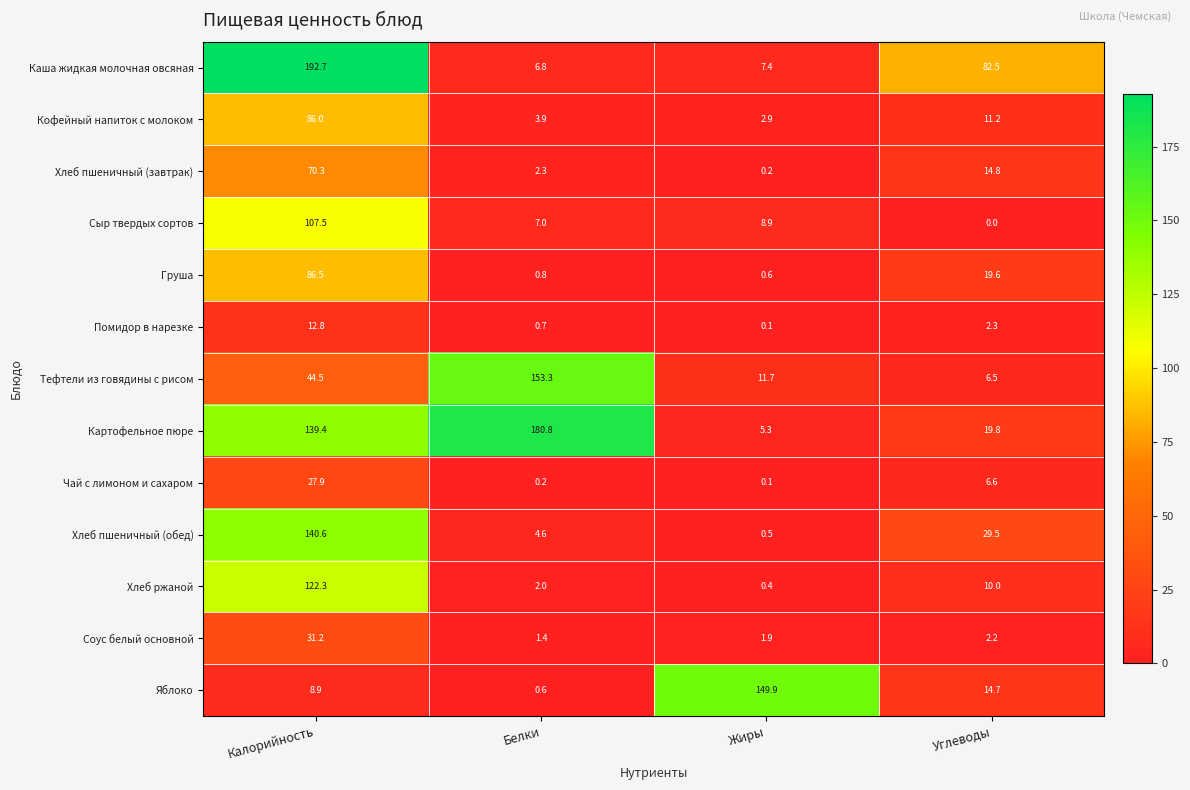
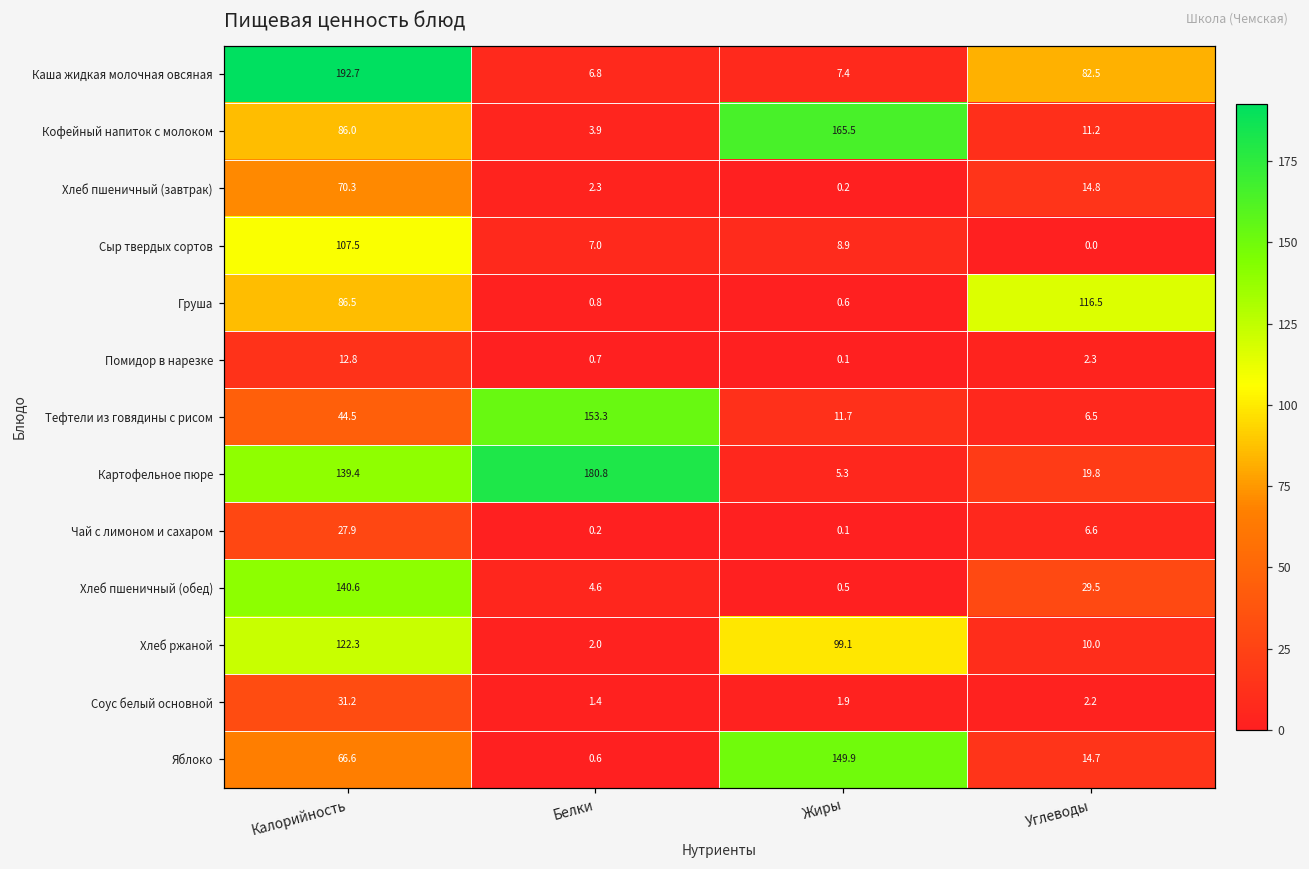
Кофейный напиток с молоком, Жиры: 2.9 -> 165.5
Груша, Углеводы: 19.6 -> 116.5
Хлеб ржаной, Жиры: 0.4 -> 99.1
Яблоко, Калорийность: 8.9 -> 66.6
